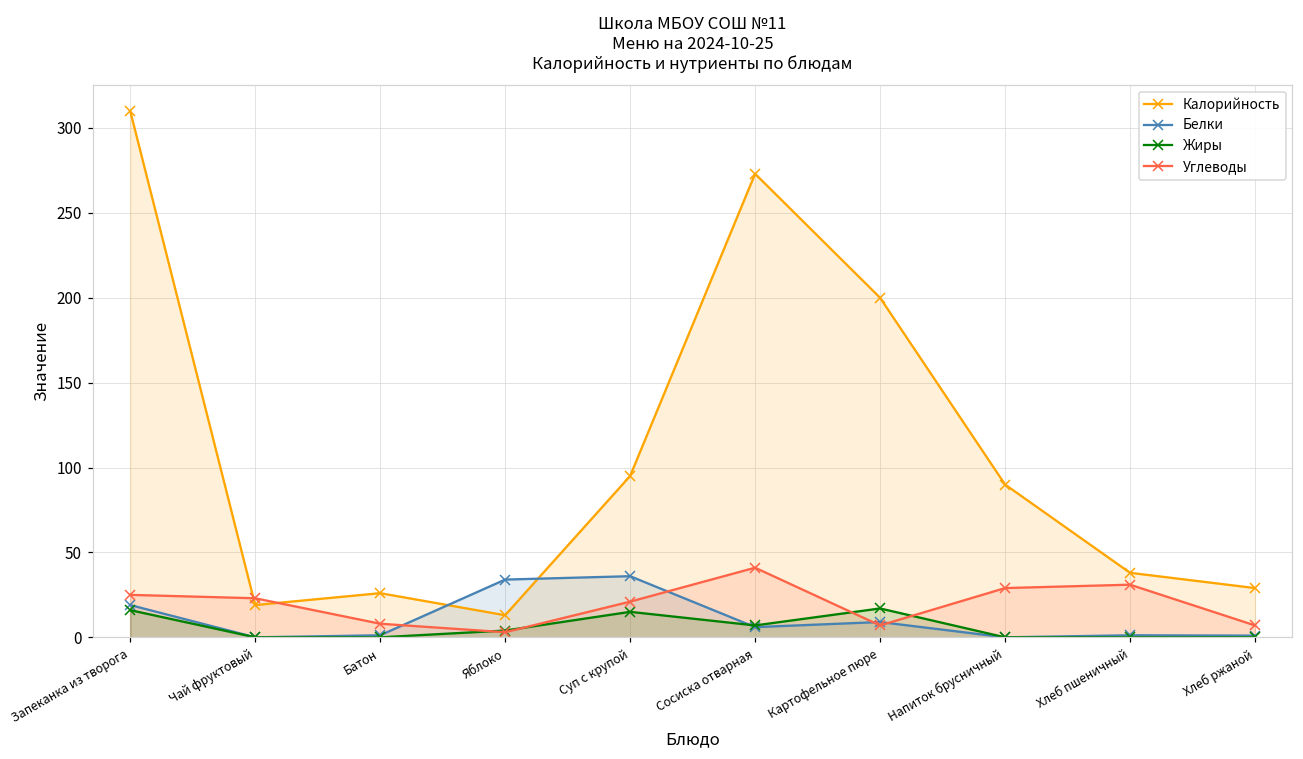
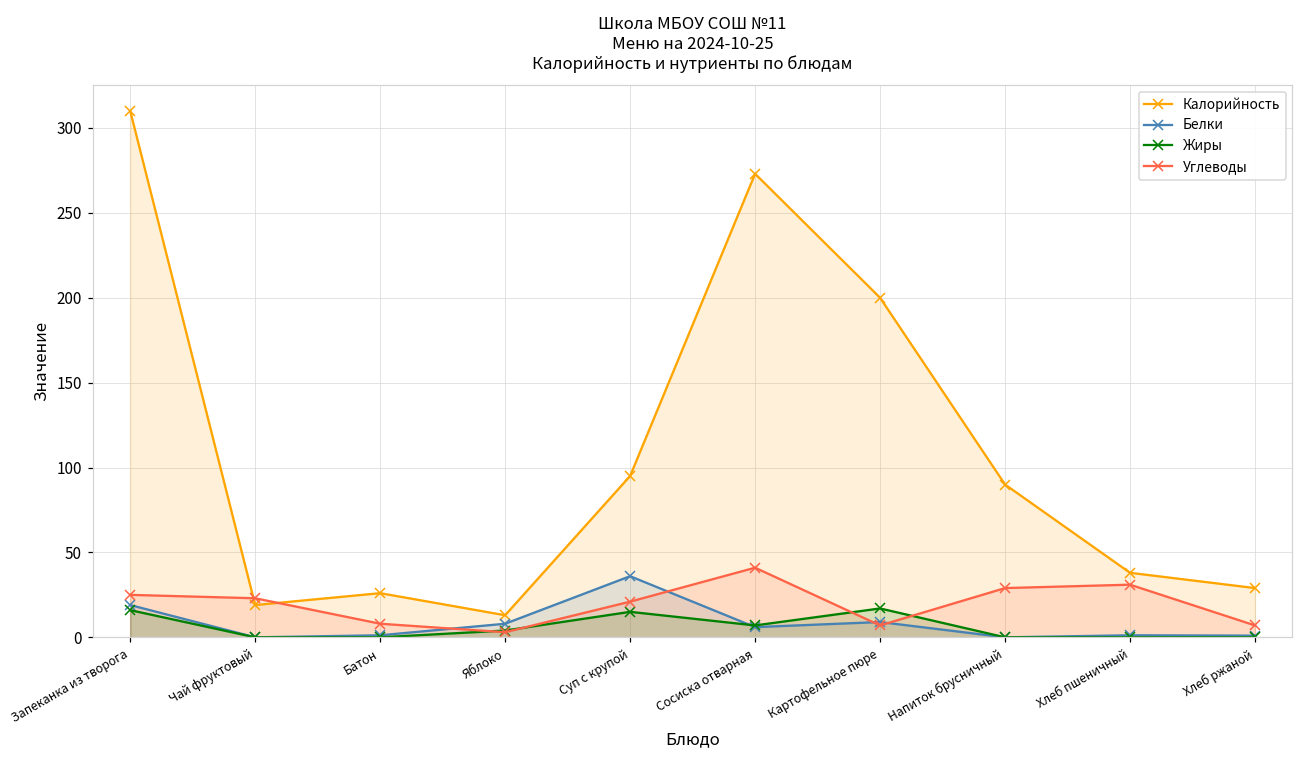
Белки, Яблоко: 34 -> 8
